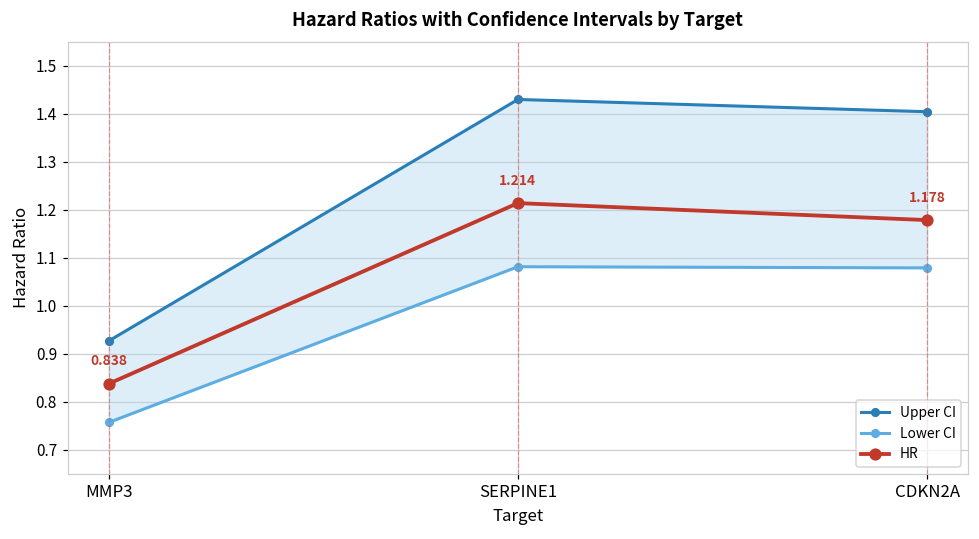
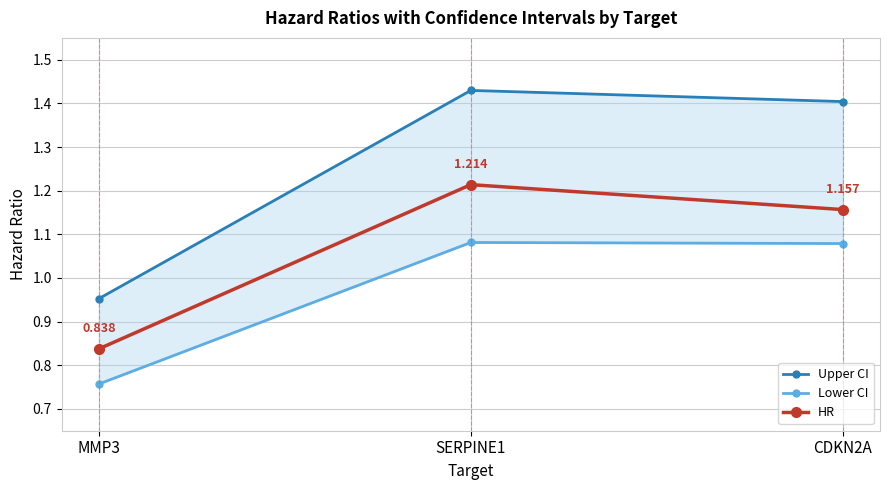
Upper CI, MMP3: 0.93 -> 0.95
HR, CDKN2A: 1.178 -> 1.157
